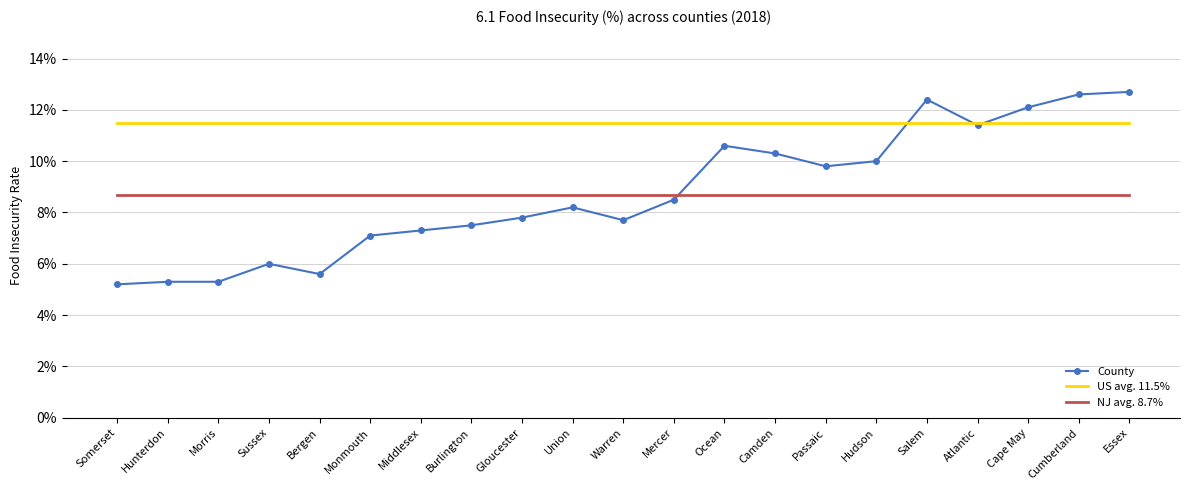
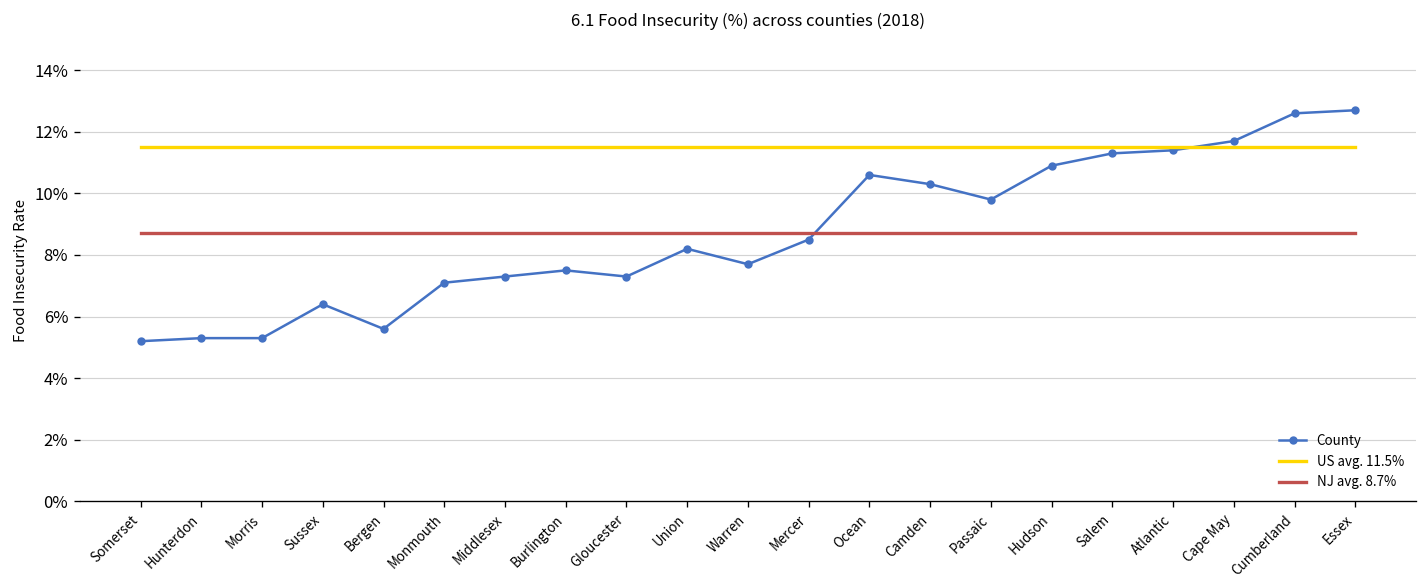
County, Sussex: 6.0% -> 6.4%
County, Gloucester: 7.8% -> 7.3%
County, Hudson: 10.0% -> 10.9%
County, Salem: 12.4% -> 11.3%
County, Cape May: 12.1% -> 11.7%
